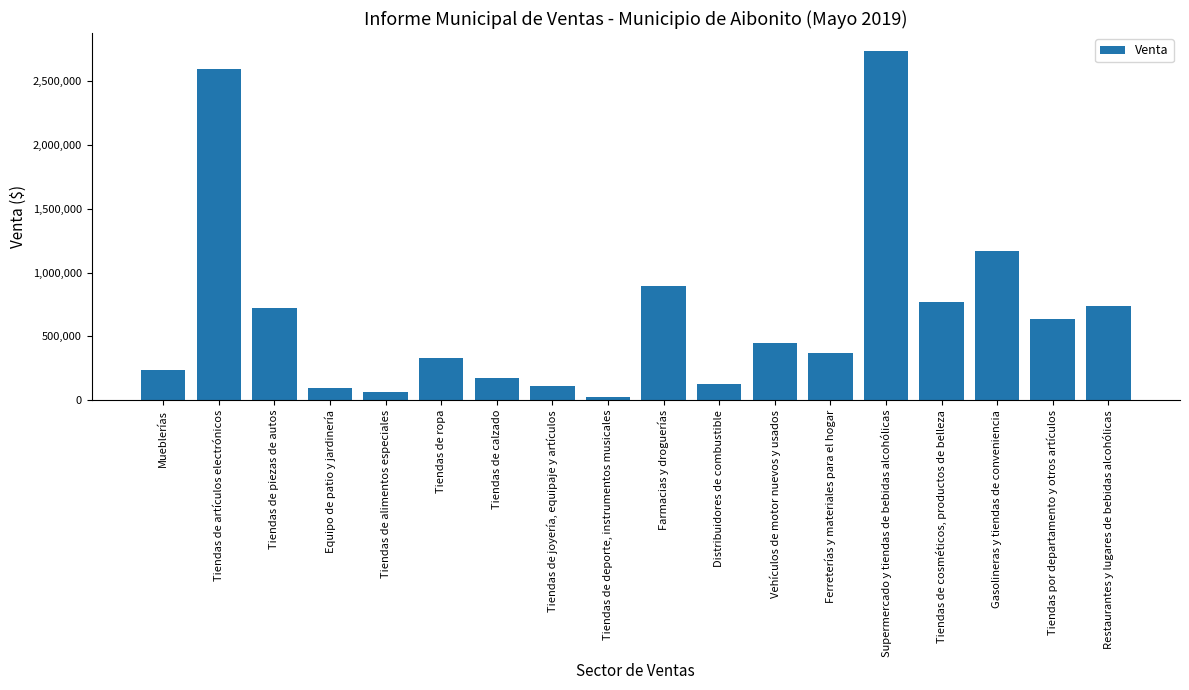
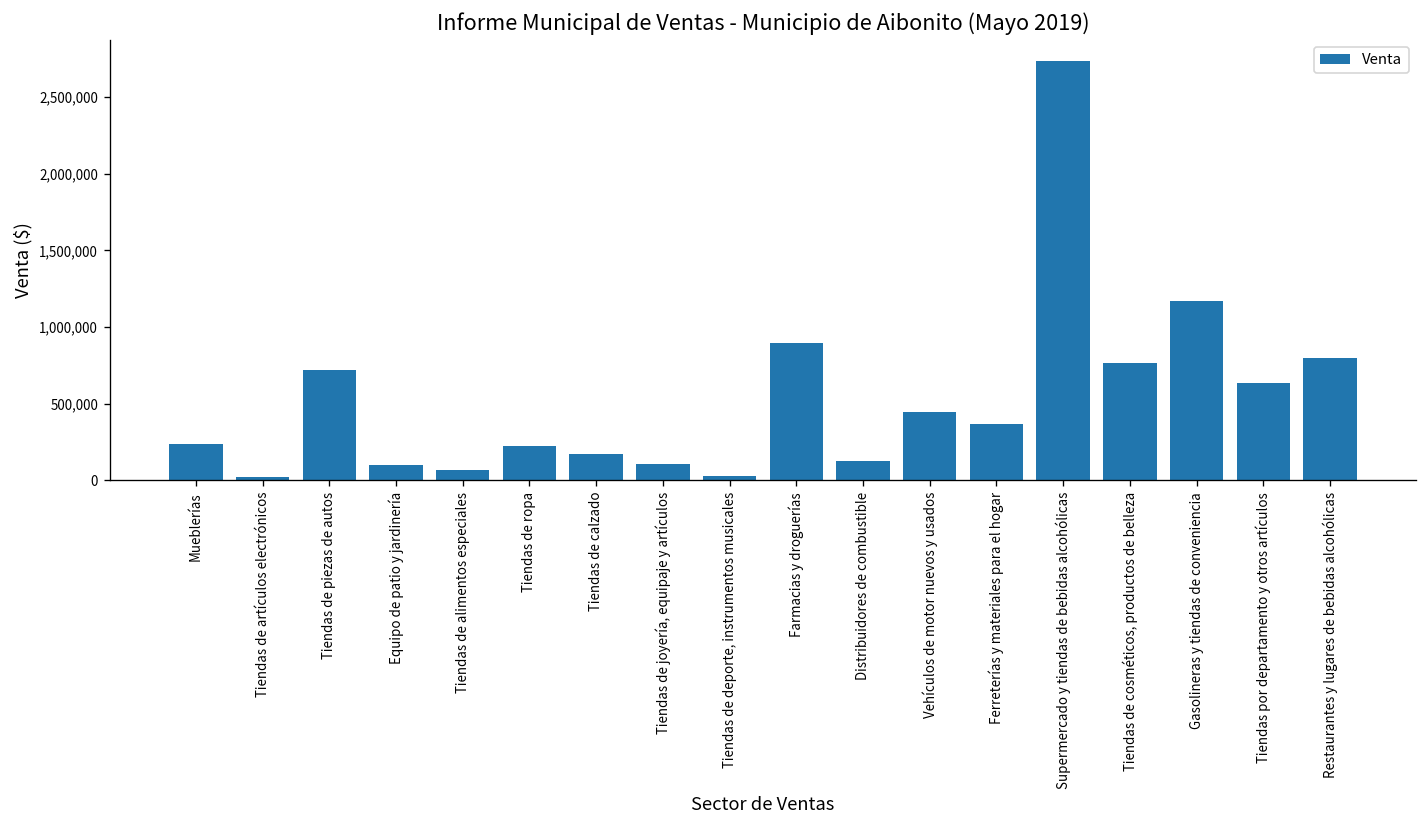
Tiendas de artículos electrónicos: 2,590,000 -> 20,000
Tiendas de ropa: 330,000 -> 220,000
Restaurantes y lugares de bebidas alcohólicas: 740,000 -> 800,000
